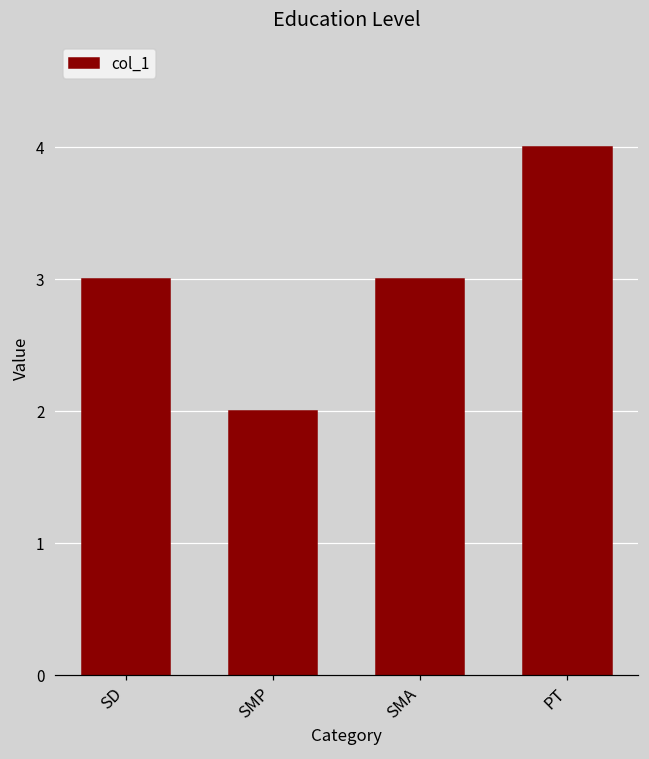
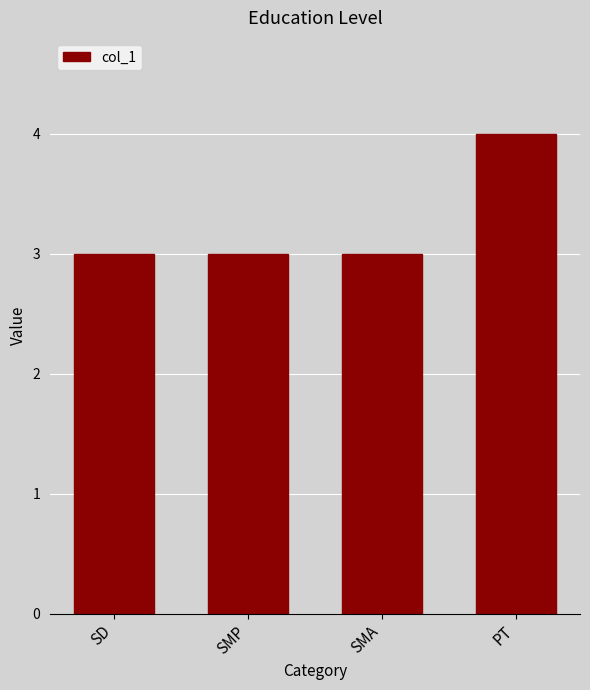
SMP: 2 -> 3
